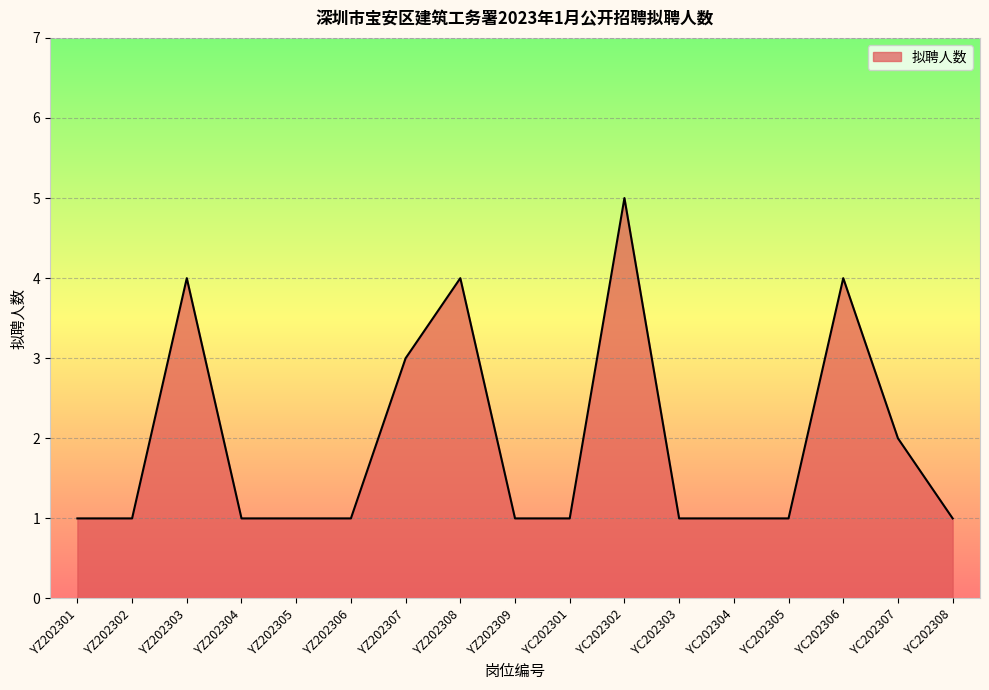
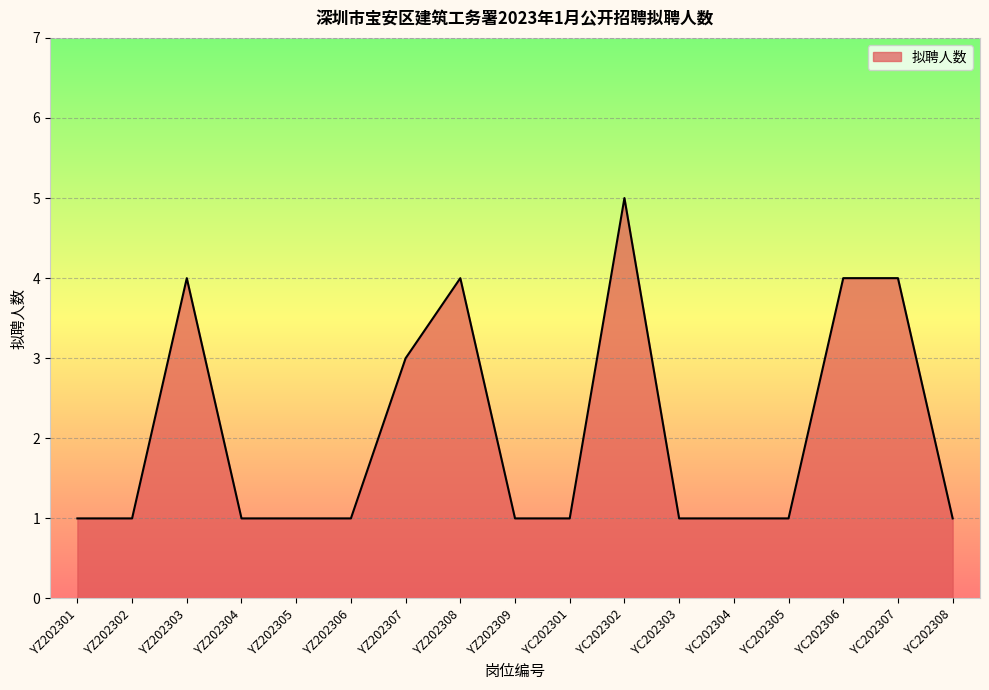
YC202307: 2 -> 4
